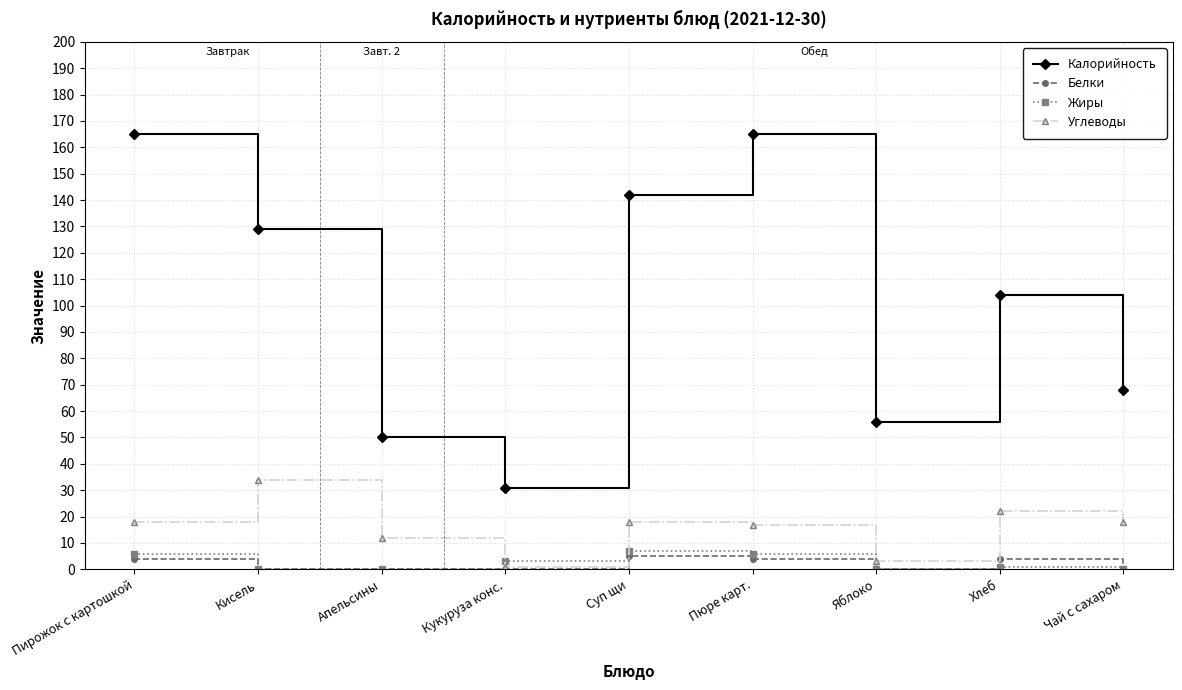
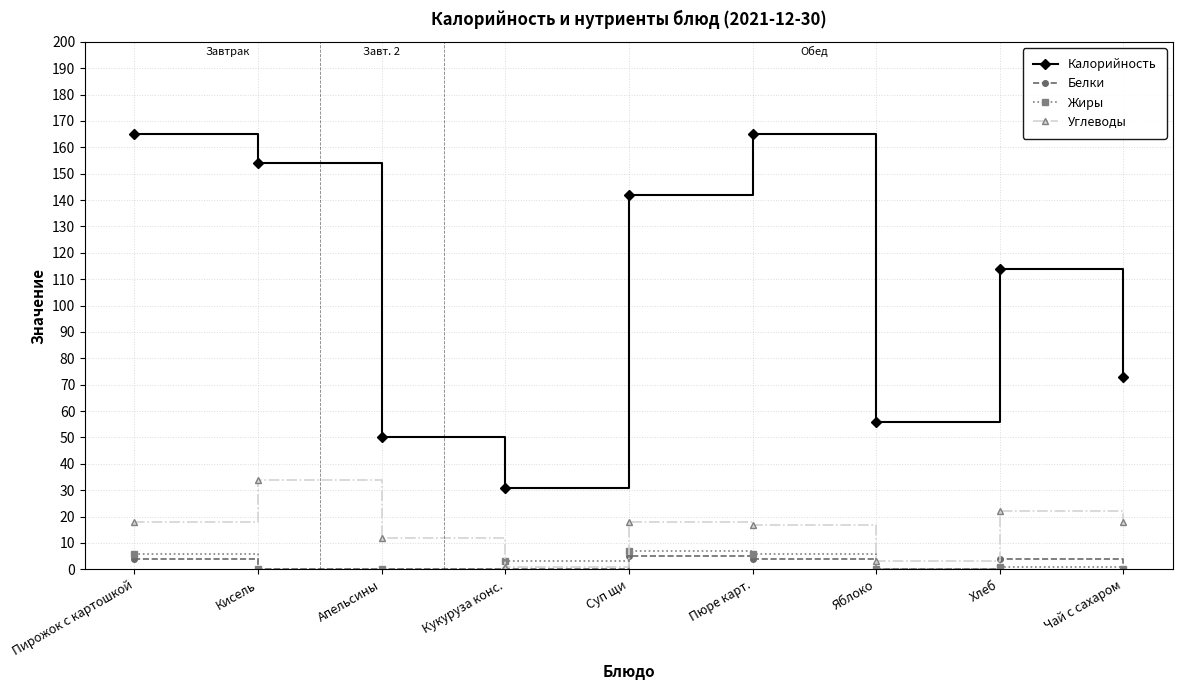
Калорийность, Кисель: 129 -> 154
Калорийность, Хлеб: 104 -> 114
Калорийность, Чай с сахаром: 68 -> 73
